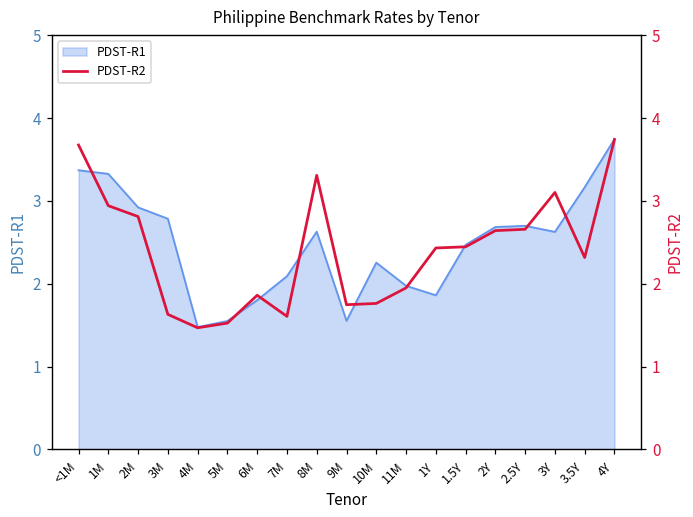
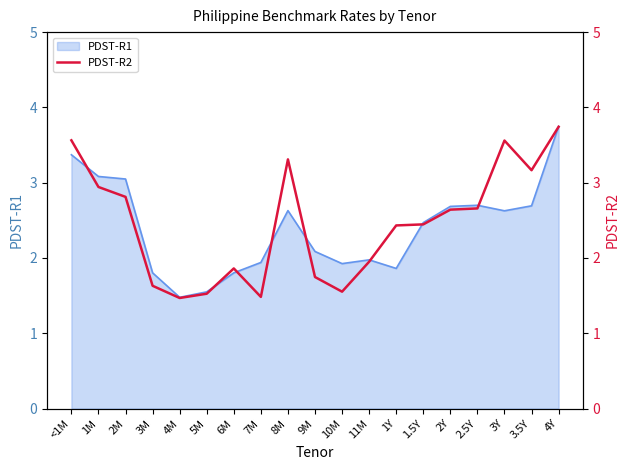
PDST-R1, 1M: 3.3 -> 3.1
PDST-R1, 2M: 2.9 -> 3.0
PDST-R1, 3M: 2.8 -> 1.8
PDST-R1, 7M: 2.1 -> 1.9
PDST-R1, 9M: 1.6 -> 2.1
PDST-R1, 10M: 2.3 -> 1.9
PDST-R1, 3.5Y: 3.2 -> 2.7
PDST-R2, <1M: 3.7 -> 3.6
PDST-R2, 7M: 1.6 -> 1.5
PDST-R2, 10M: 1.8 -> 1.6
PDST-R2, 3Y: 3.1 -> 3.6
PDST-R2, 3.5Y: 2.3 -> 3.2
